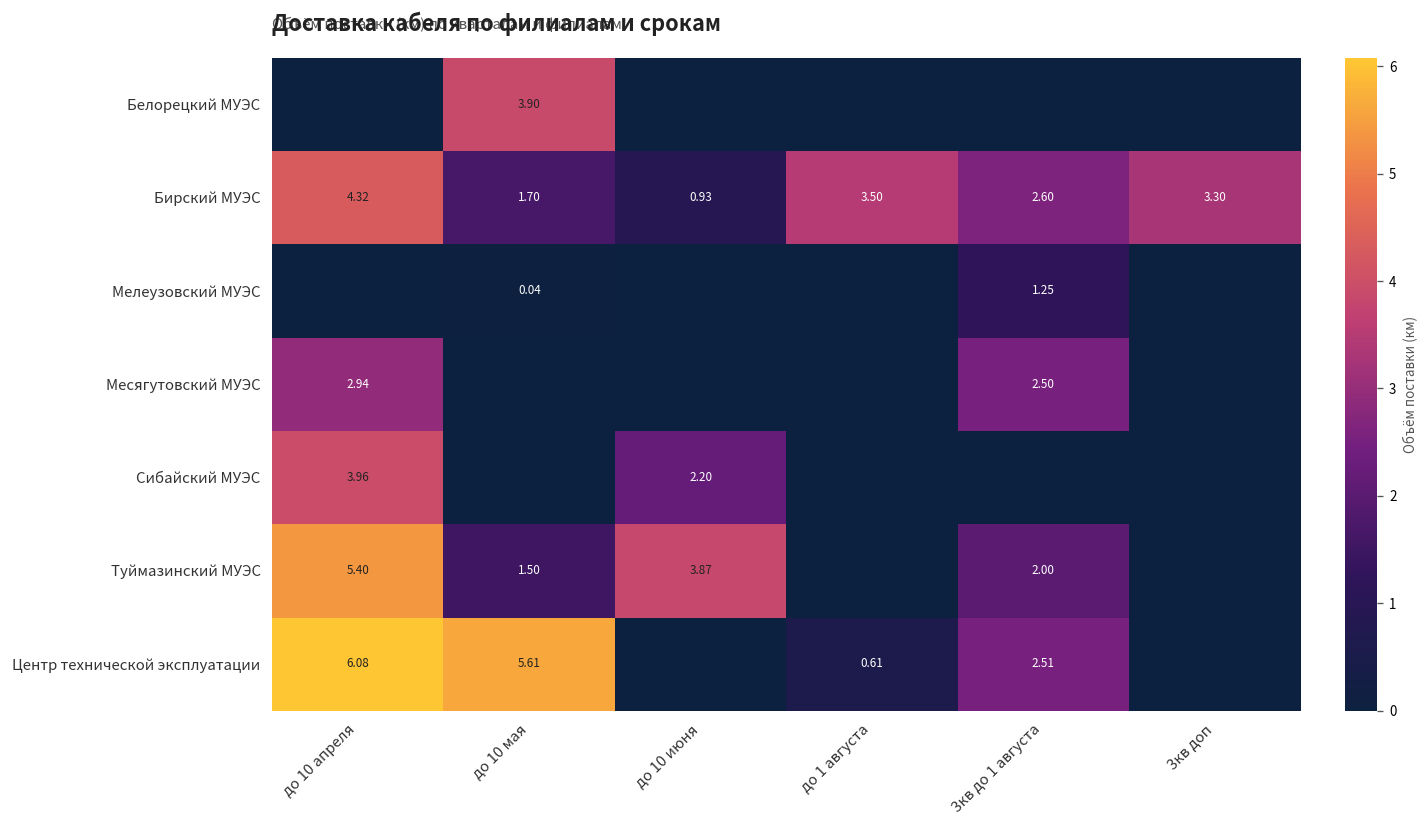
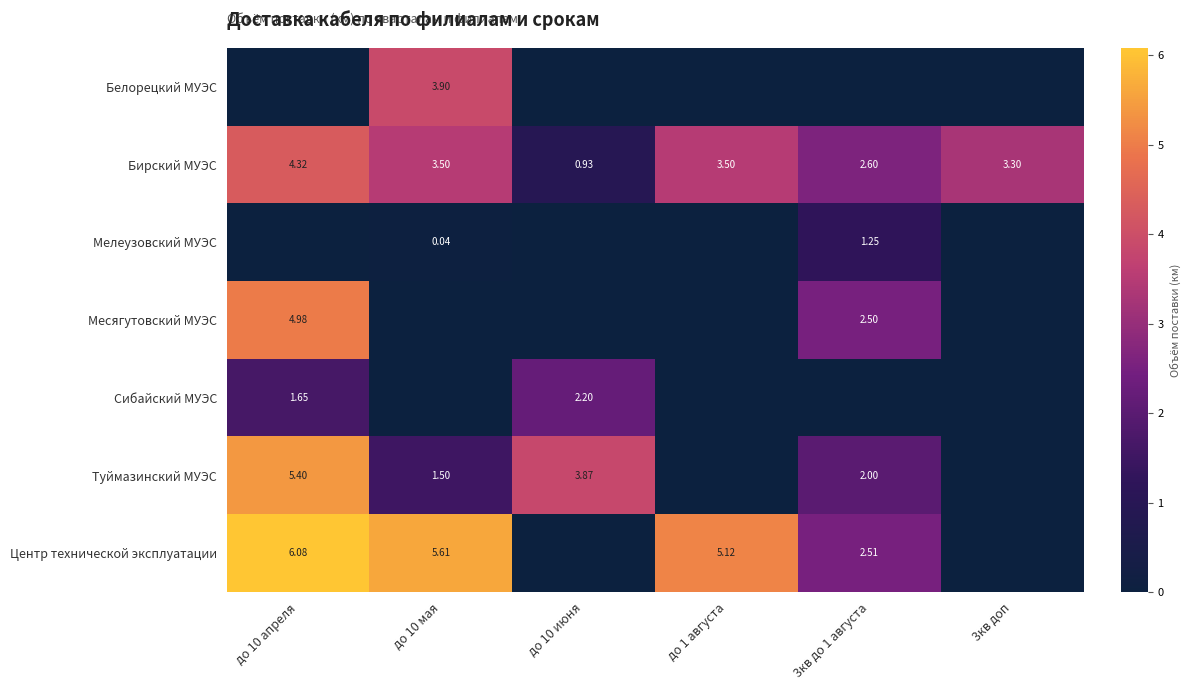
Бирский МУЭС, до 10 мая: 1.70 -> 3.50
Месягутовский МУЭС, до 10 апреля: 2.94 -> 4.98
Сибайский МУЭС, до 10 апреля: 3.96 -> 1.65
Центр технической эксплуатации, до 1 августа: 0.61 -> 5.12
